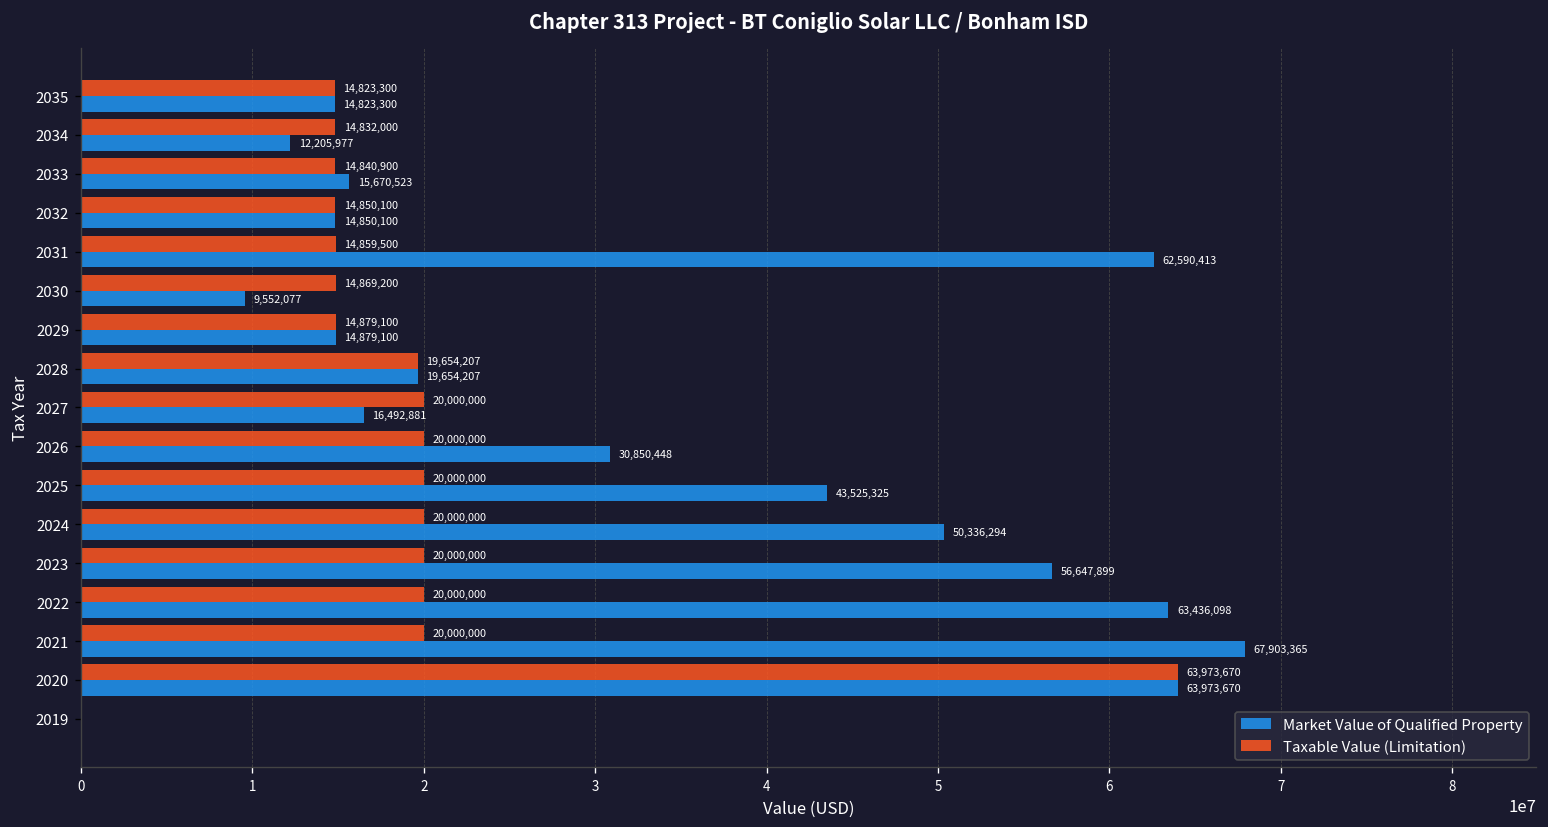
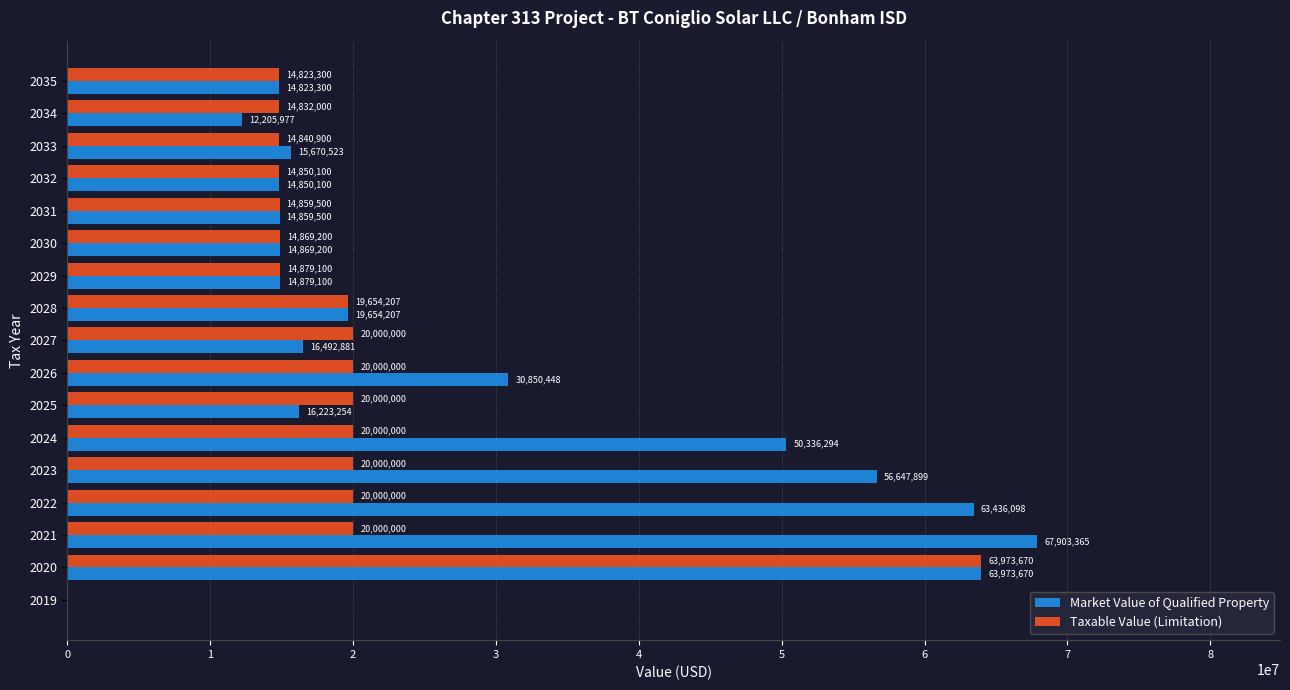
Market Value of Qualified Property, 2031: 62,590,413 -> 14,859,500
Market Value of Qualified Property, 2030: 9,552,077 -> 14,869,200
Market Value of Qualified Property, 2025: 43,525,325 -> 16,223,254
